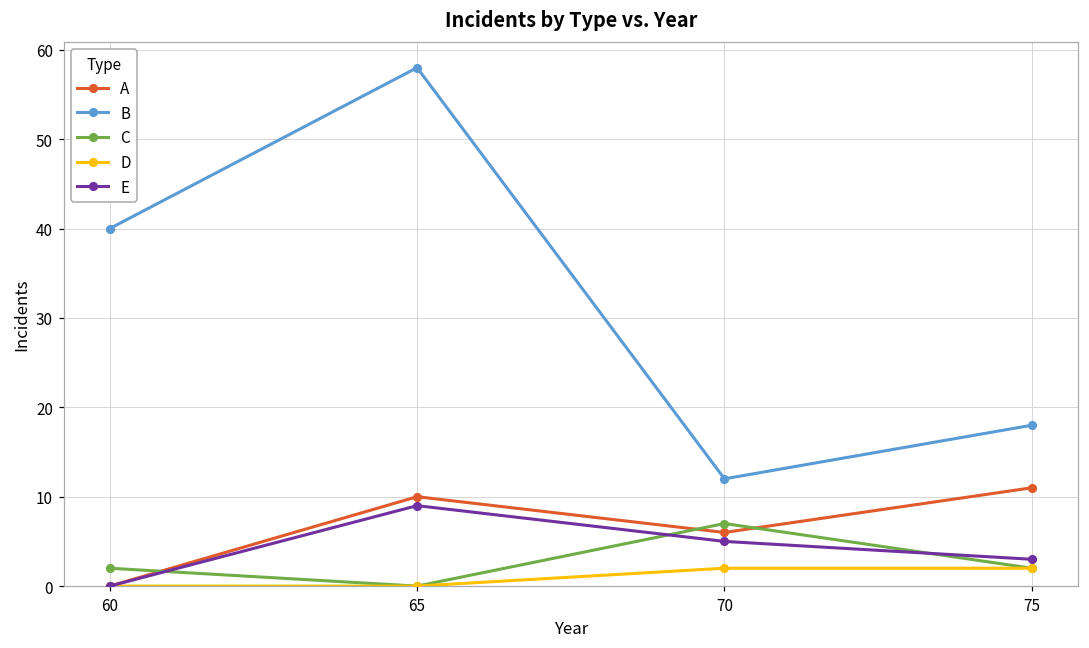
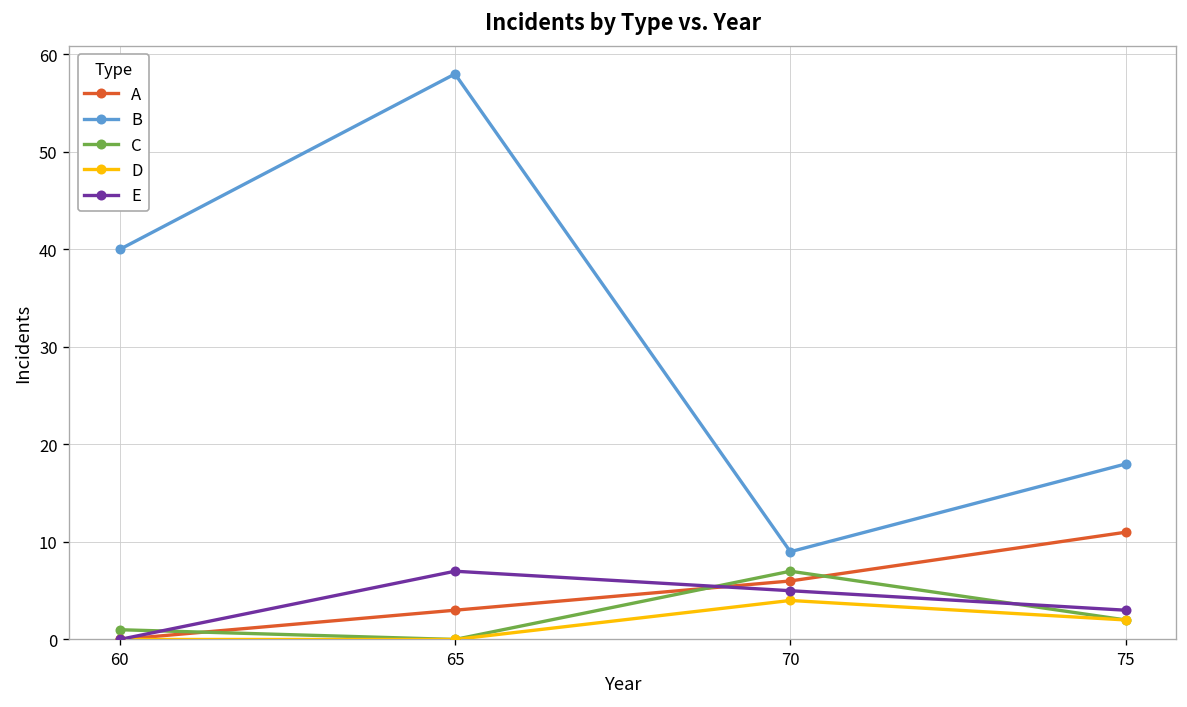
C, 60: 2 -> 1
A, 65: 10 -> 3
E, 65: 9 -> 7
B, 70: 12 -> 9
D, 70: 2 -> 4
